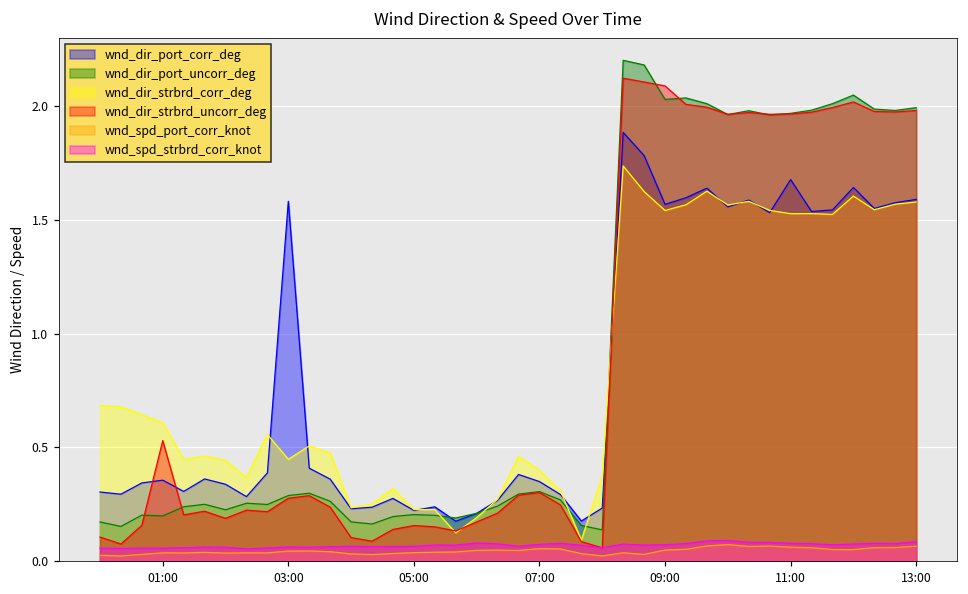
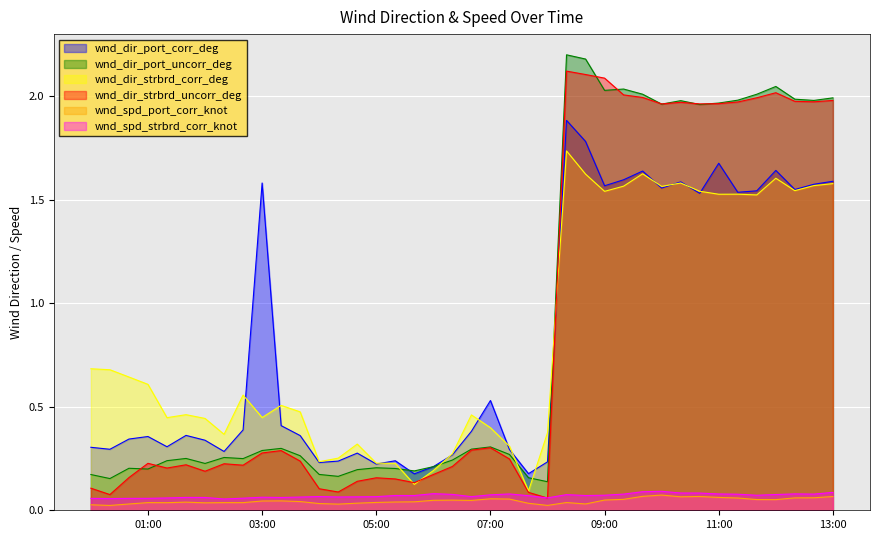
wnd_dir_strbrd_uncorr_deg, 01:00: 0.53 -> 0.23
wnd_dir_port_corr_deg, 07:00: 0.35 -> 0.53
